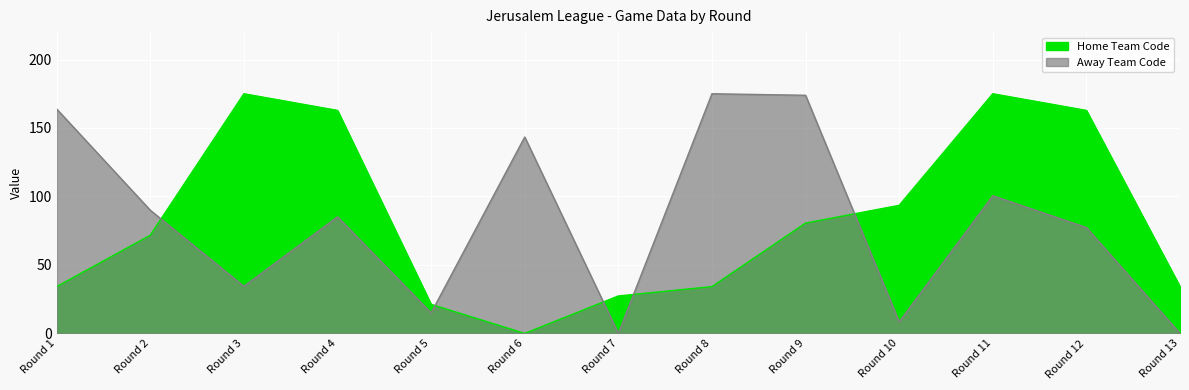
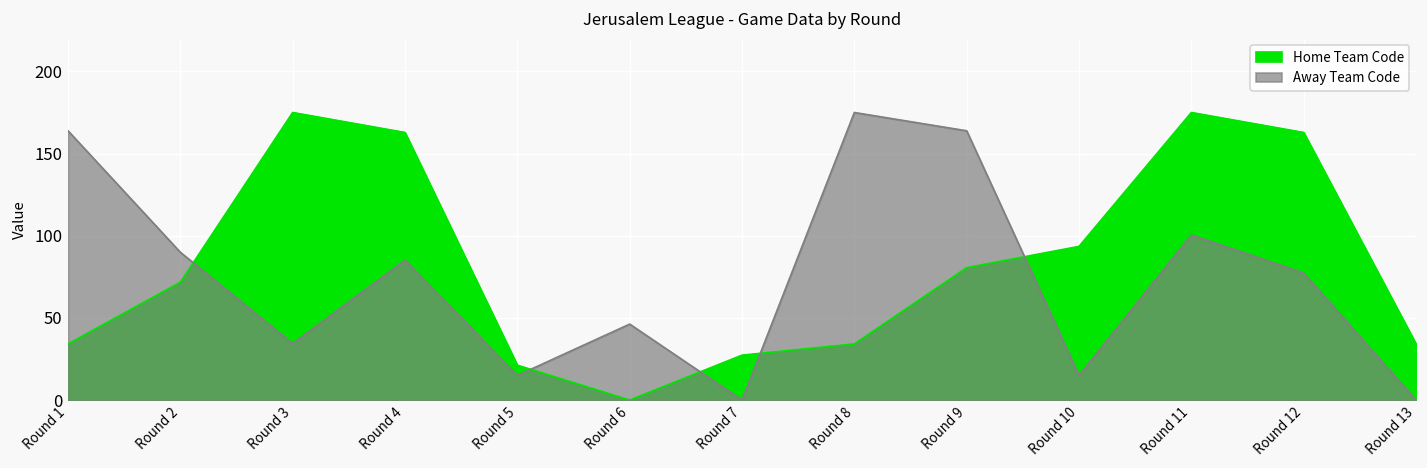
Away Team Code, Round 6: 143 -> 46
Away Team Code, Round 9: 174 -> 164
Away Team Code, Round 10: 8 -> 15
